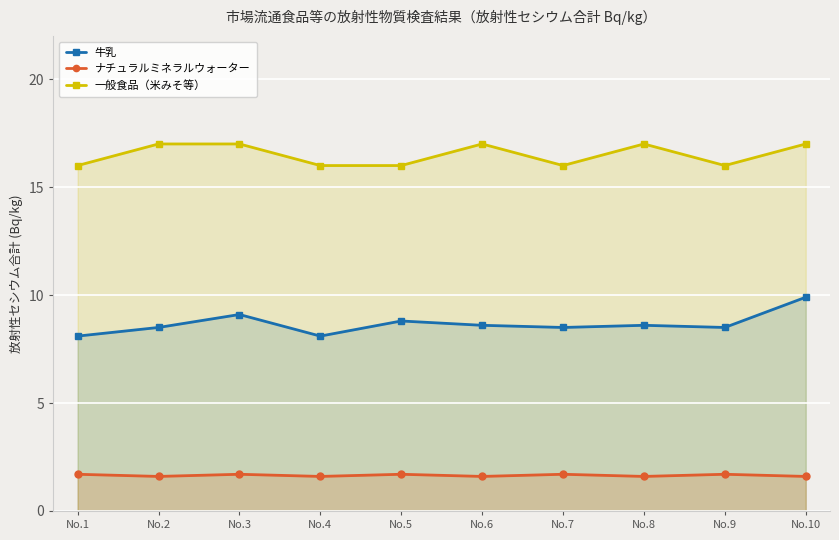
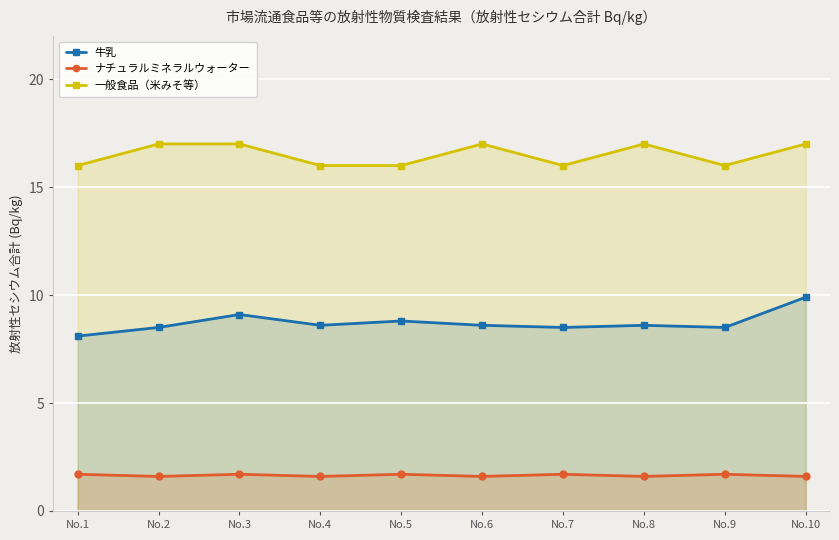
牛乳, No.4: 8.1 -> 8.6
